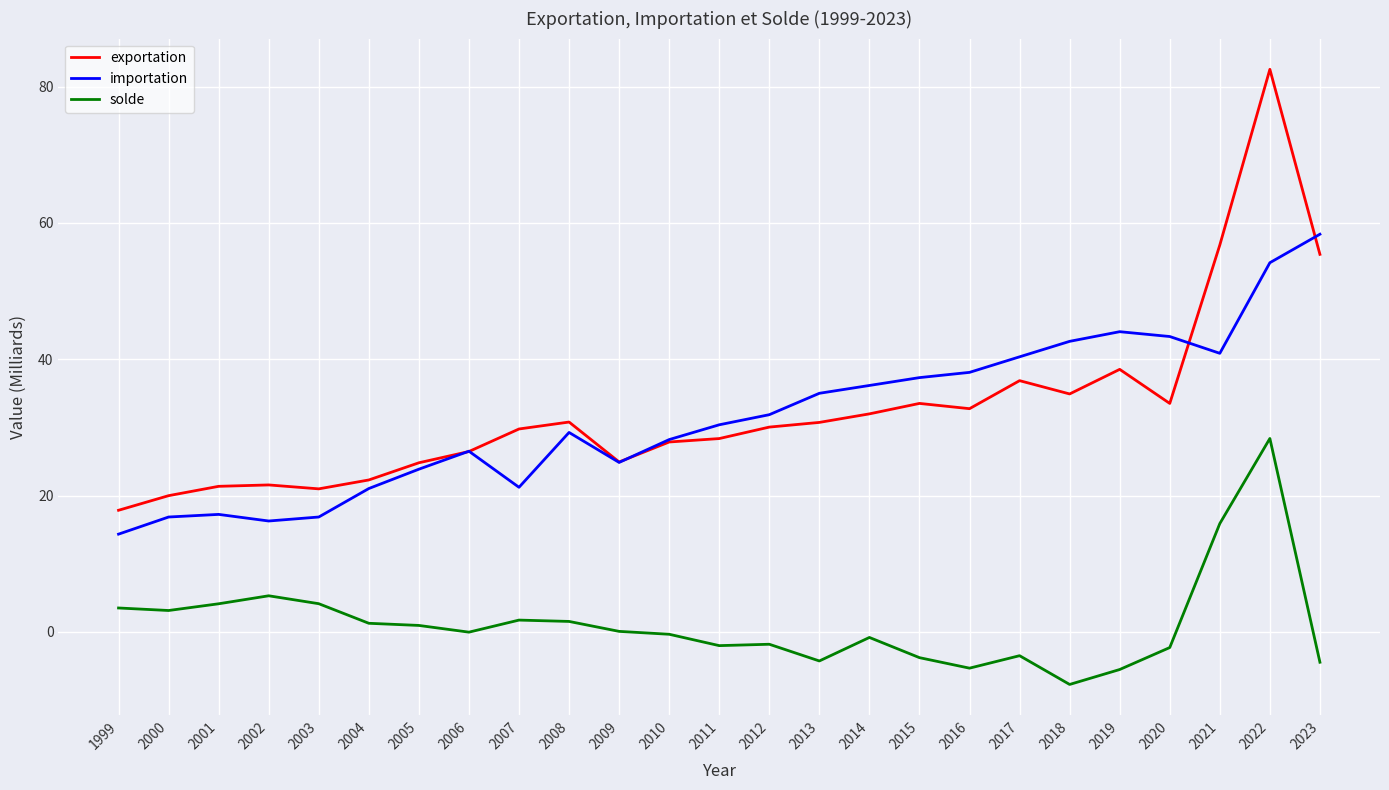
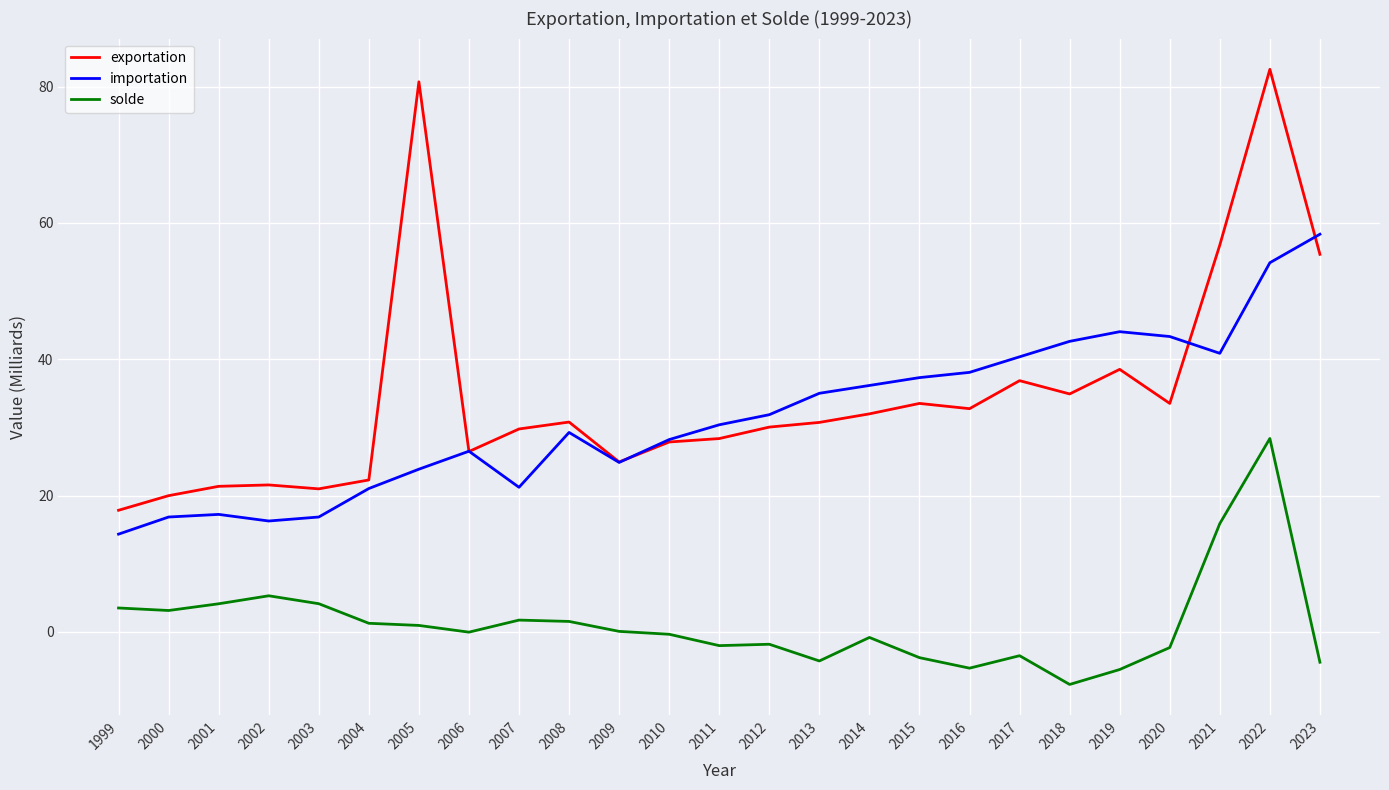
exportation, 2005: 25 -> 81
